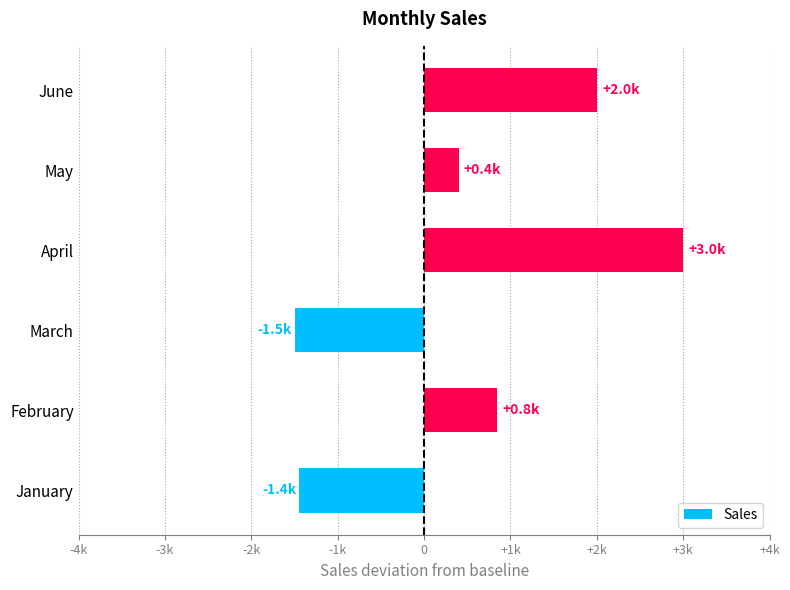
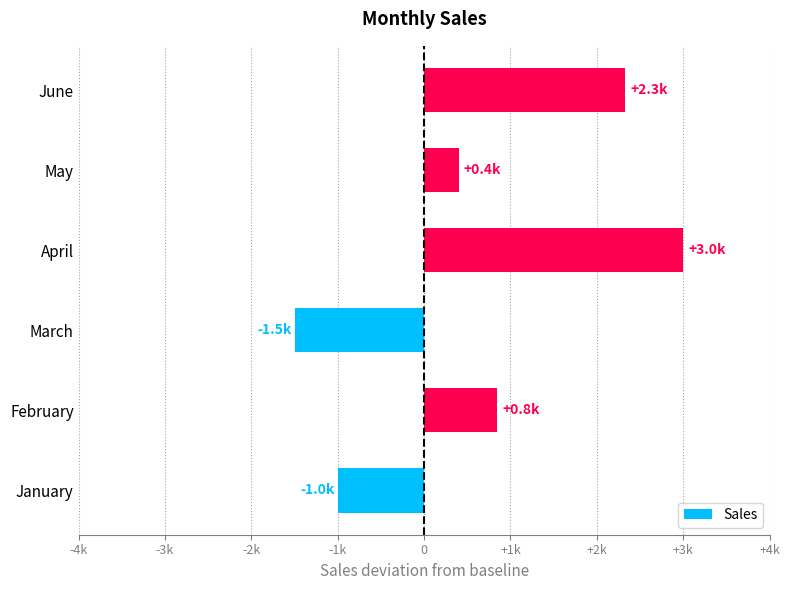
June: +2.0k -> +2.3k
January: -1.4k -> -1.0k
